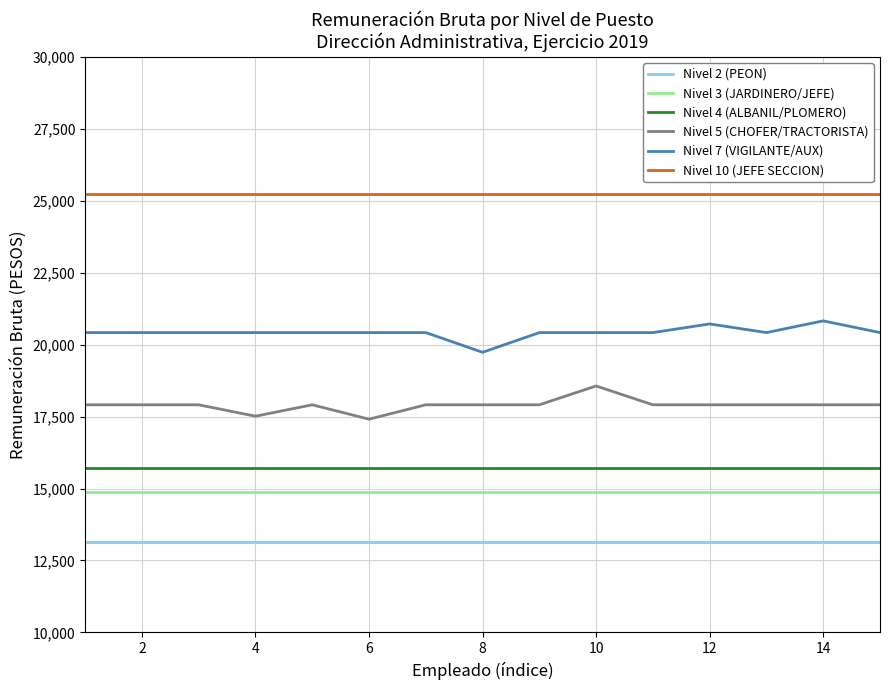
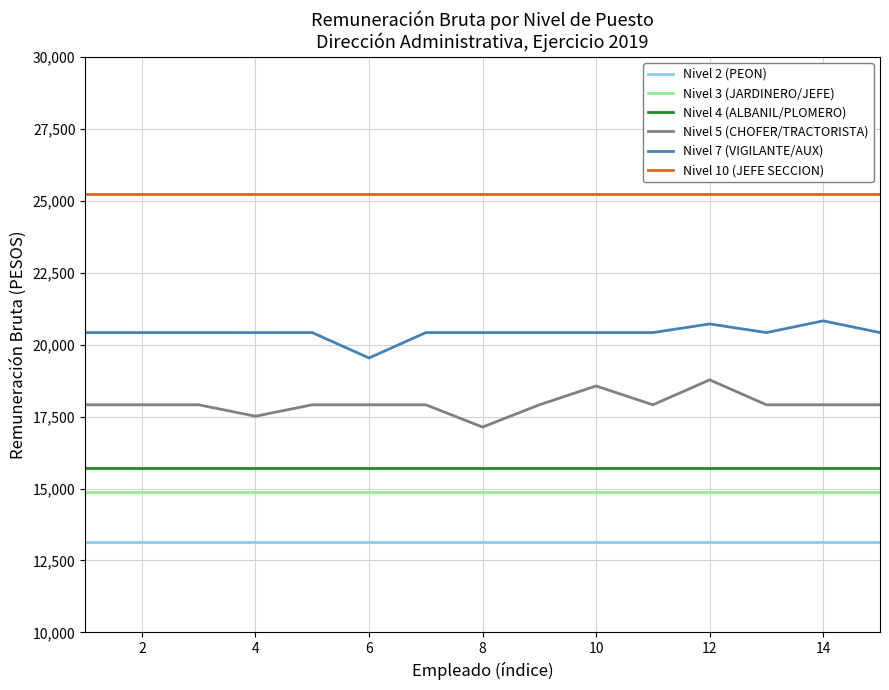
Nivel 5 (CHOFER/TRACTORISTA), 6: 17,400 -> 17,900
Nivel 7 (VIGILANTE/AUX), 6: 20,400 -> 19,500
Nivel 5 (CHOFER/TRACTORISTA), 8: 17,900 -> 17,100
Nivel 7 (VIGILANTE/AUX), 8: 19,700 -> 20,400
Nivel 5 (CHOFER/TRACTORISTA), 12: 17,900 -> 18,800
